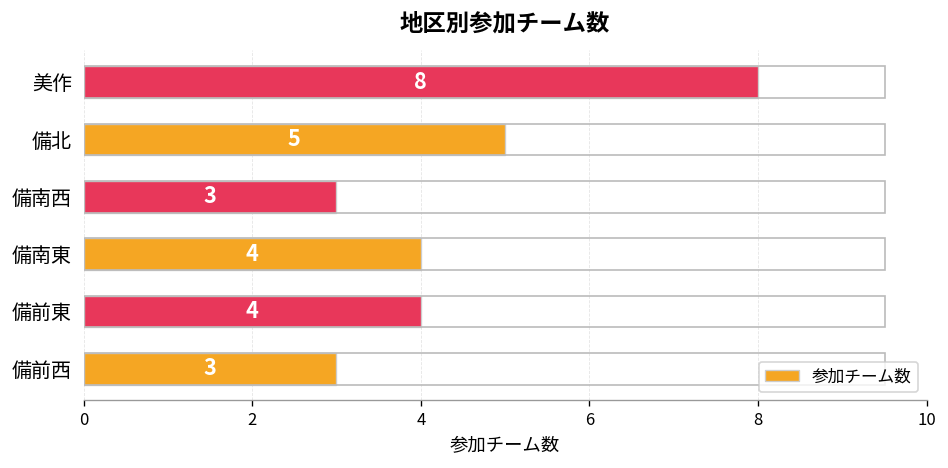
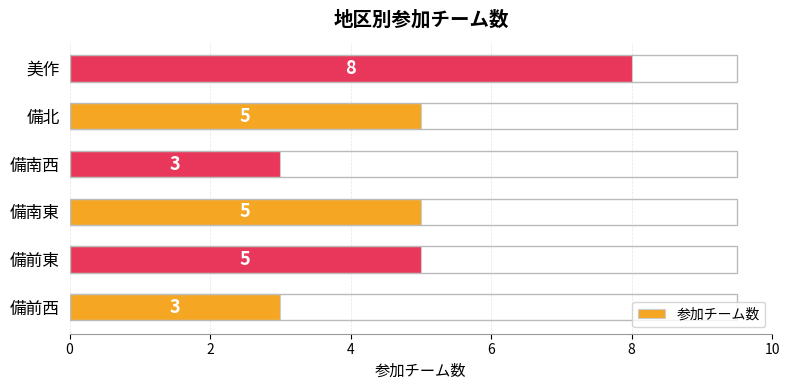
備南東: 4 -> 5
備前東: 4 -> 5
